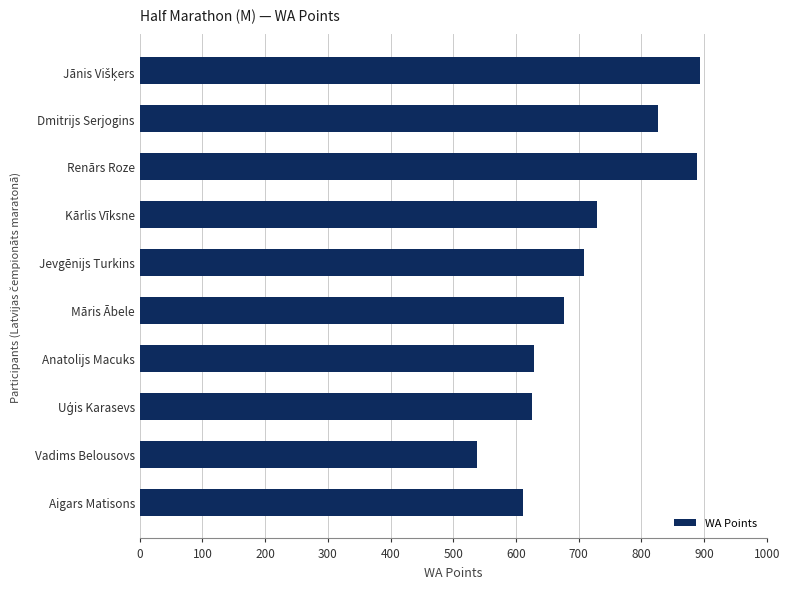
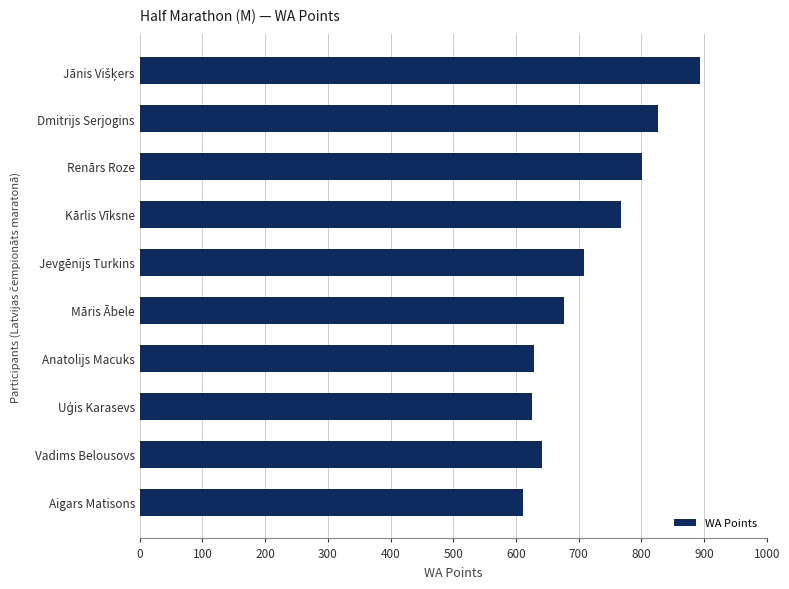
Renārs Roze: 890 -> 800
Kārlis Vīksne: 730 -> 770
Vadims Belousovs: 540 -> 640
